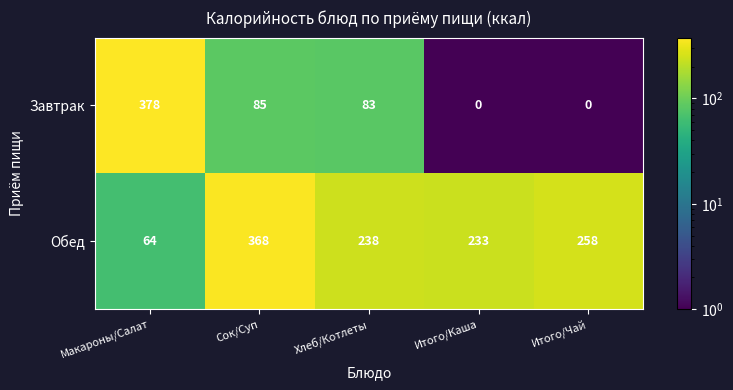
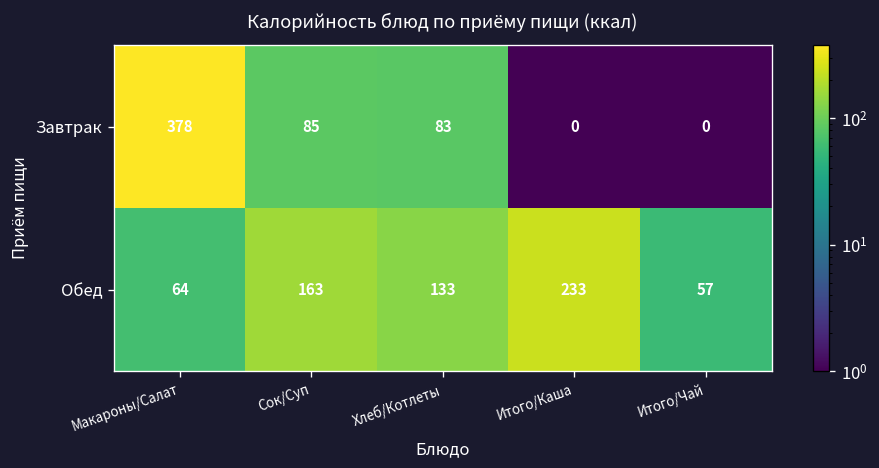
Обед, Сок/Суп: 368 -> 163
Обед, Хлеб/Котлеты: 238 -> 133
Обед, Итого/Чай: 258 -> 57
